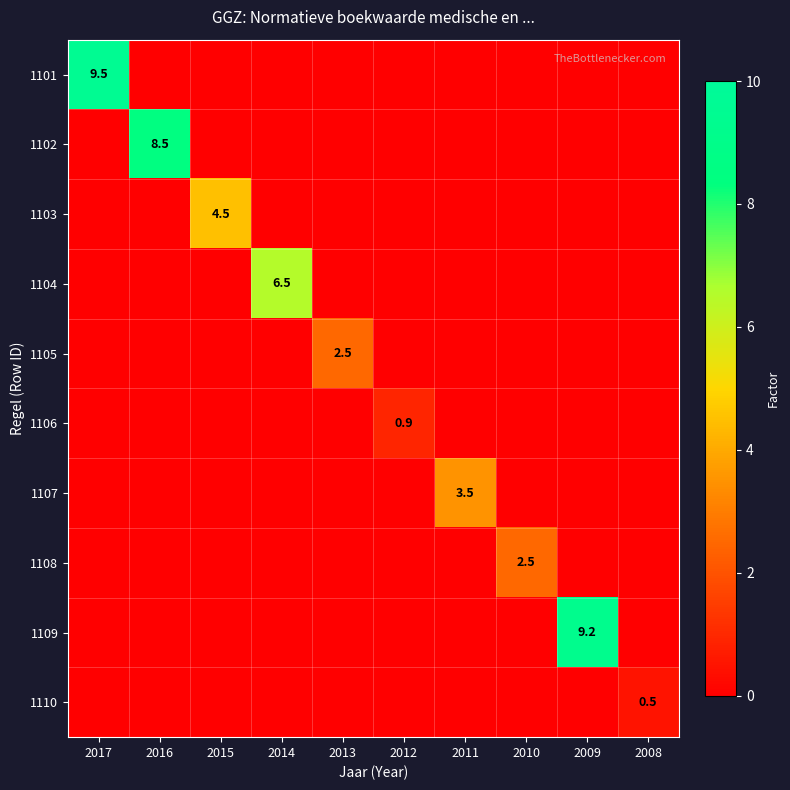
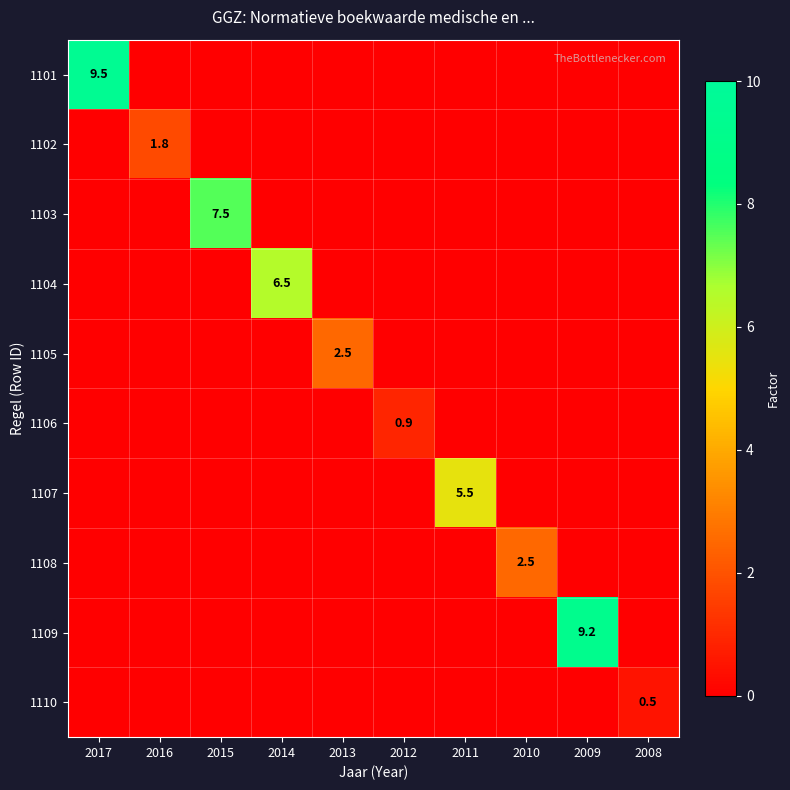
1102, 2016: 8.5 -> 1.8
1103, 2015: 4.5 -> 7.5
1107, 2011: 3.5 -> 5.5
